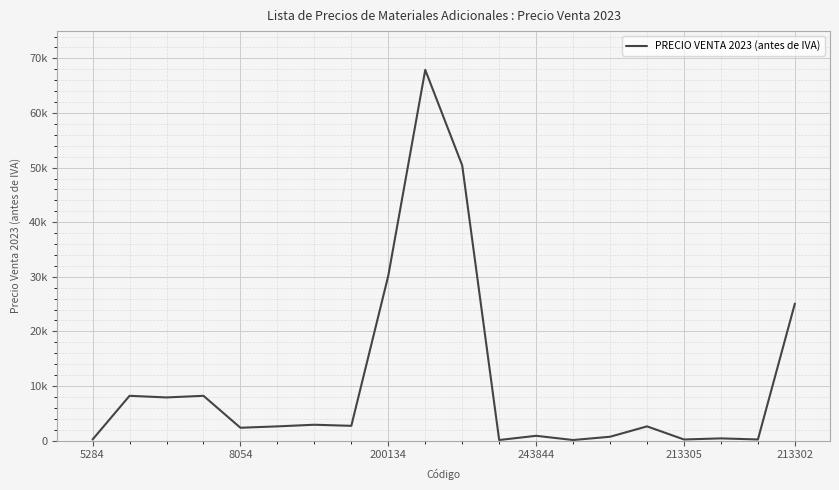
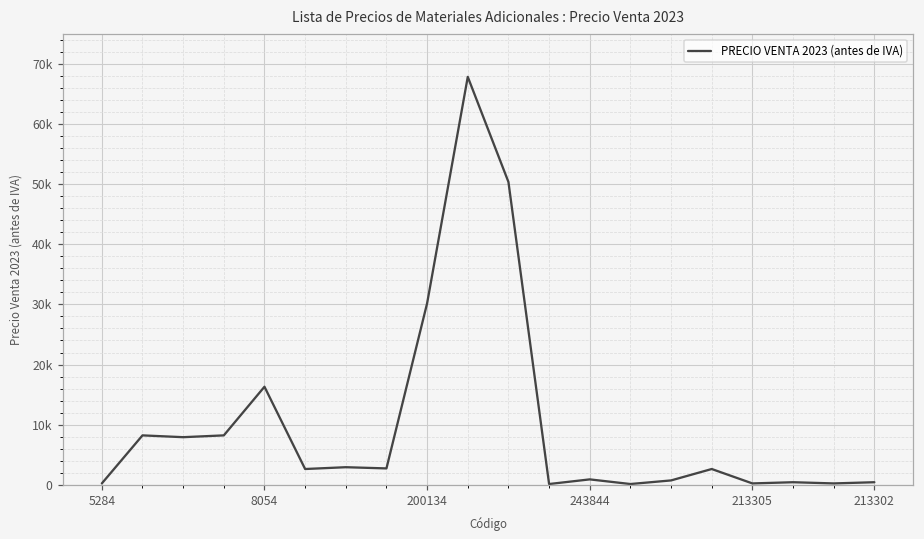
8054: 2000 -> 16000
213302: 25000 -> 0
